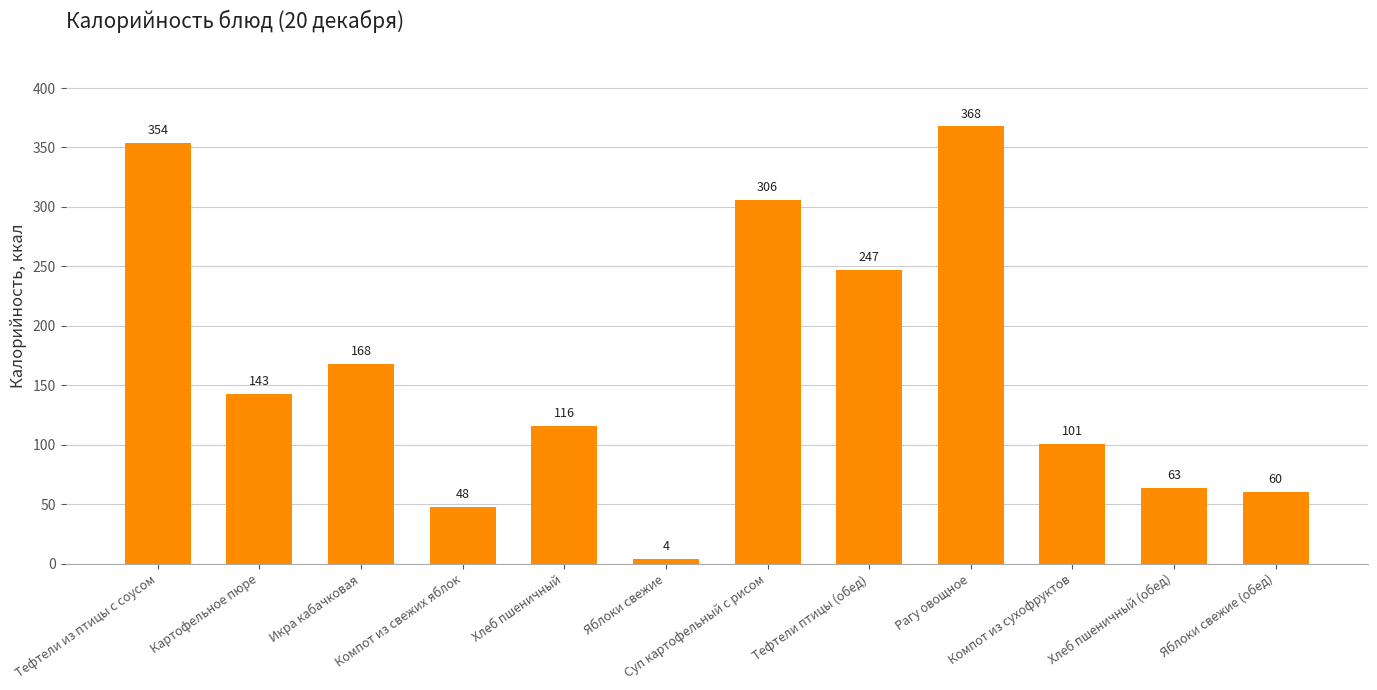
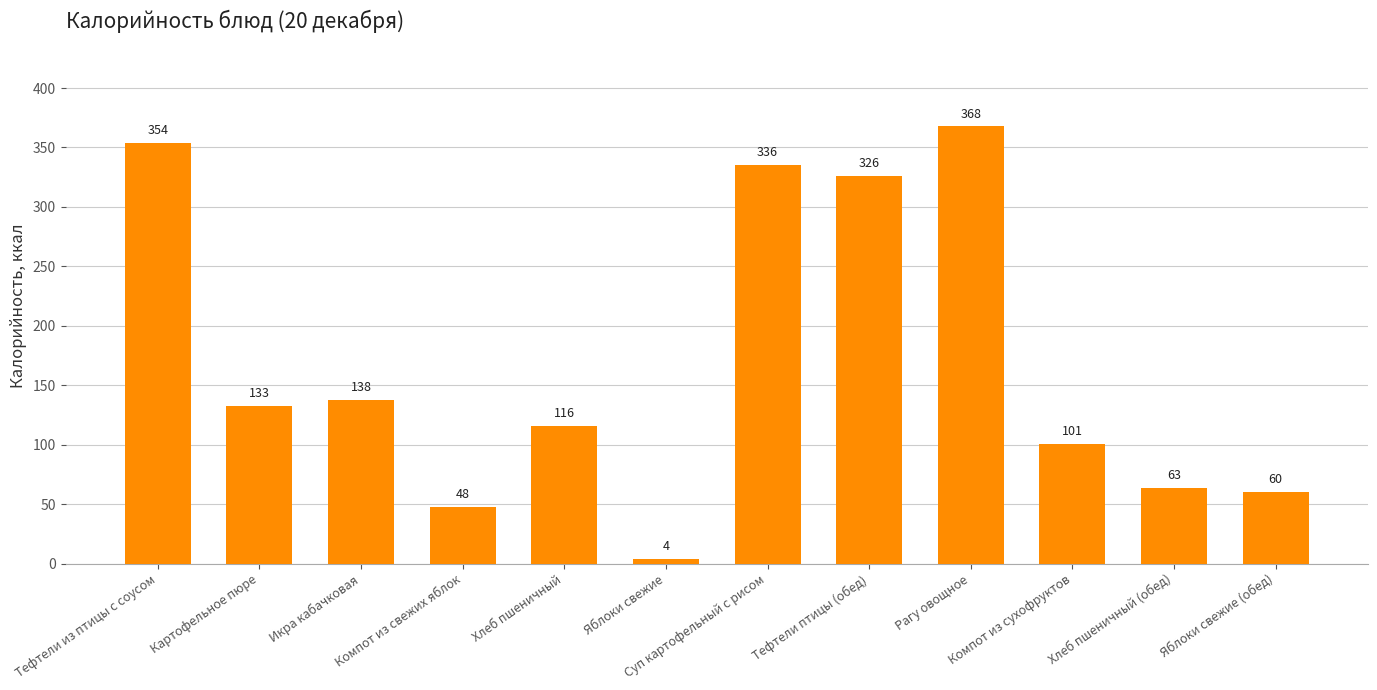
Картофельное пюре: 143 -> 133
Икра кабачковая: 168 -> 138
Суп картофельный с рисом: 306 -> 336
Тефтели птицы (обед): 247 -> 326
